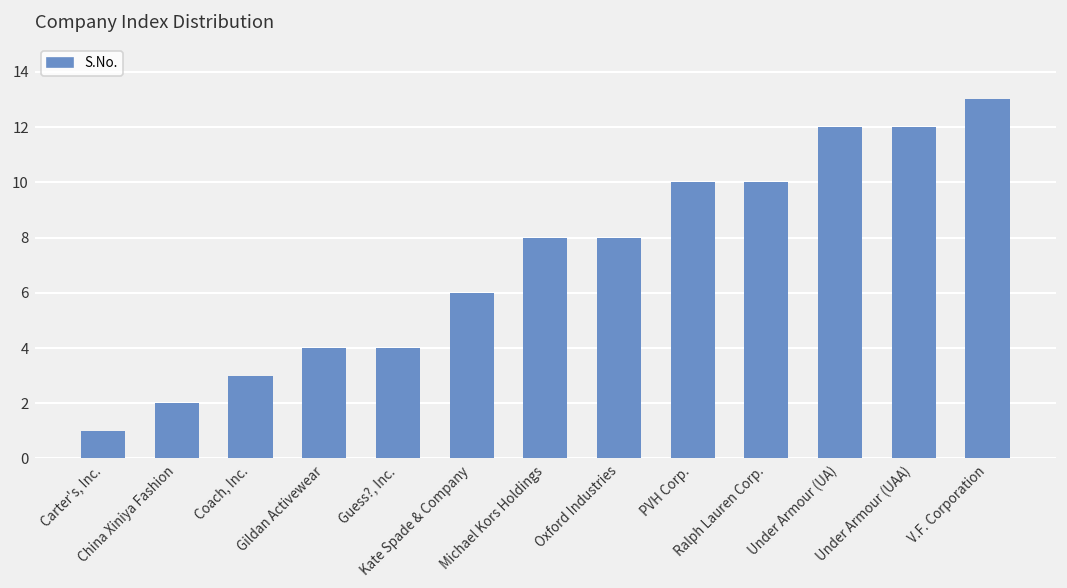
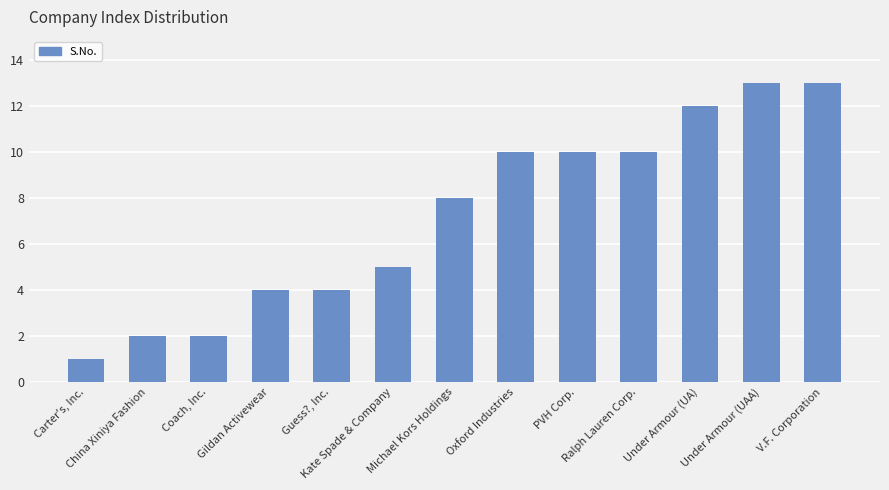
Coach, Inc.: 3 -> 2
Kate Spade & Company: 6 -> 5
Oxford Industries: 8 -> 10
Under Armour (UAA): 12 -> 13
